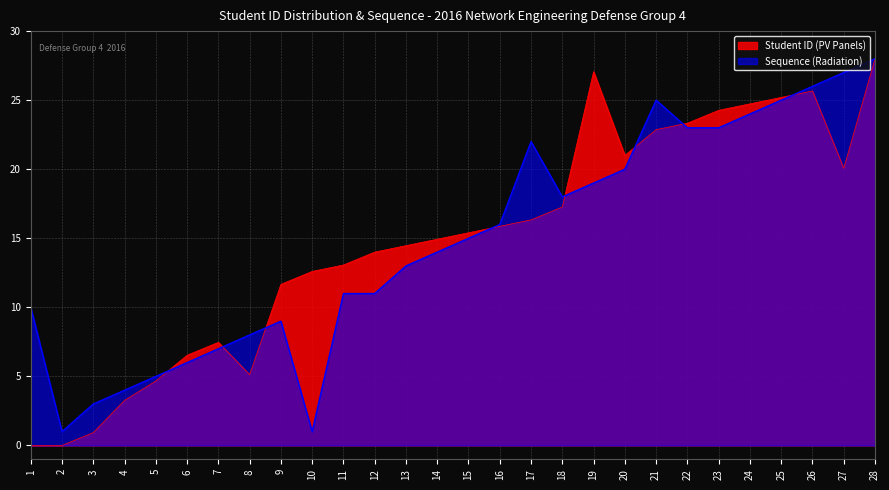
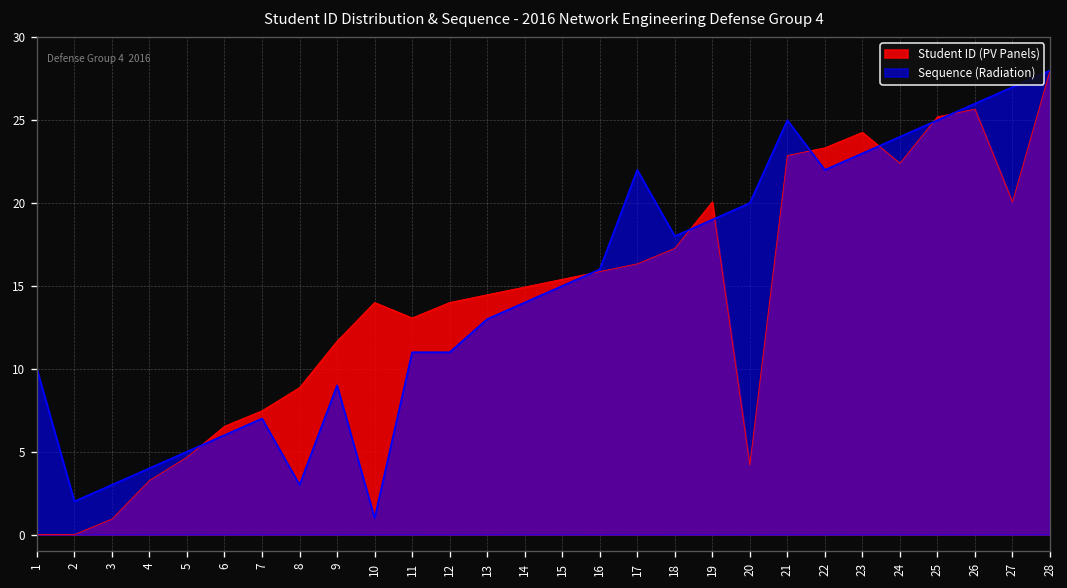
Sequence (Radiation), 2: 1 -> 2
Student ID (PV Panels), 8: 5.1 -> 8.9
Sequence (Radiation), 8: 8 -> 3
Student ID (PV Panels), 10: 12.6 -> 14.0
Student ID (PV Panels), 19: 27.1 -> 20.1
Student ID (PV Panels), 20: 21.0 -> 4.2
Sequence (Radiation), 22: 23 -> 22
Student ID (PV Panels), 24: 24.7 -> 22.4
